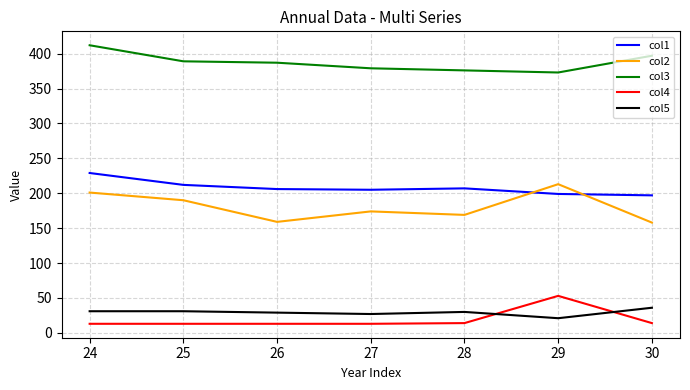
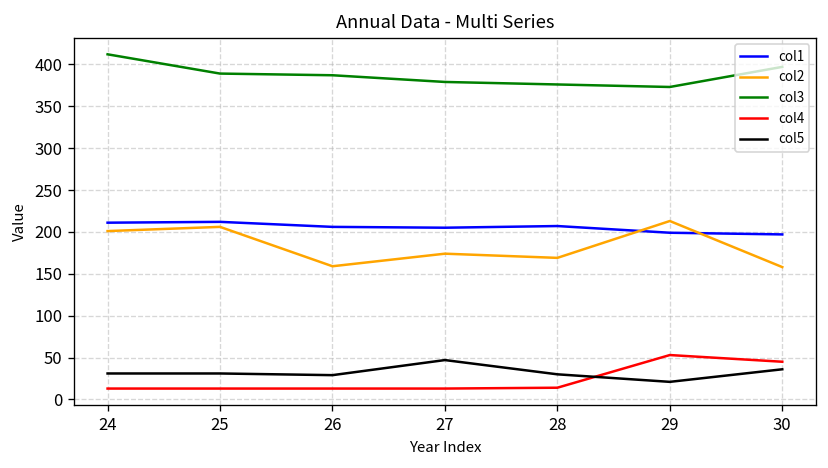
col1, 24: 230 -> 210
col2, 25: 190 -> 210
col5, 27: 30 -> 50
col4, 30: 10 -> 50
